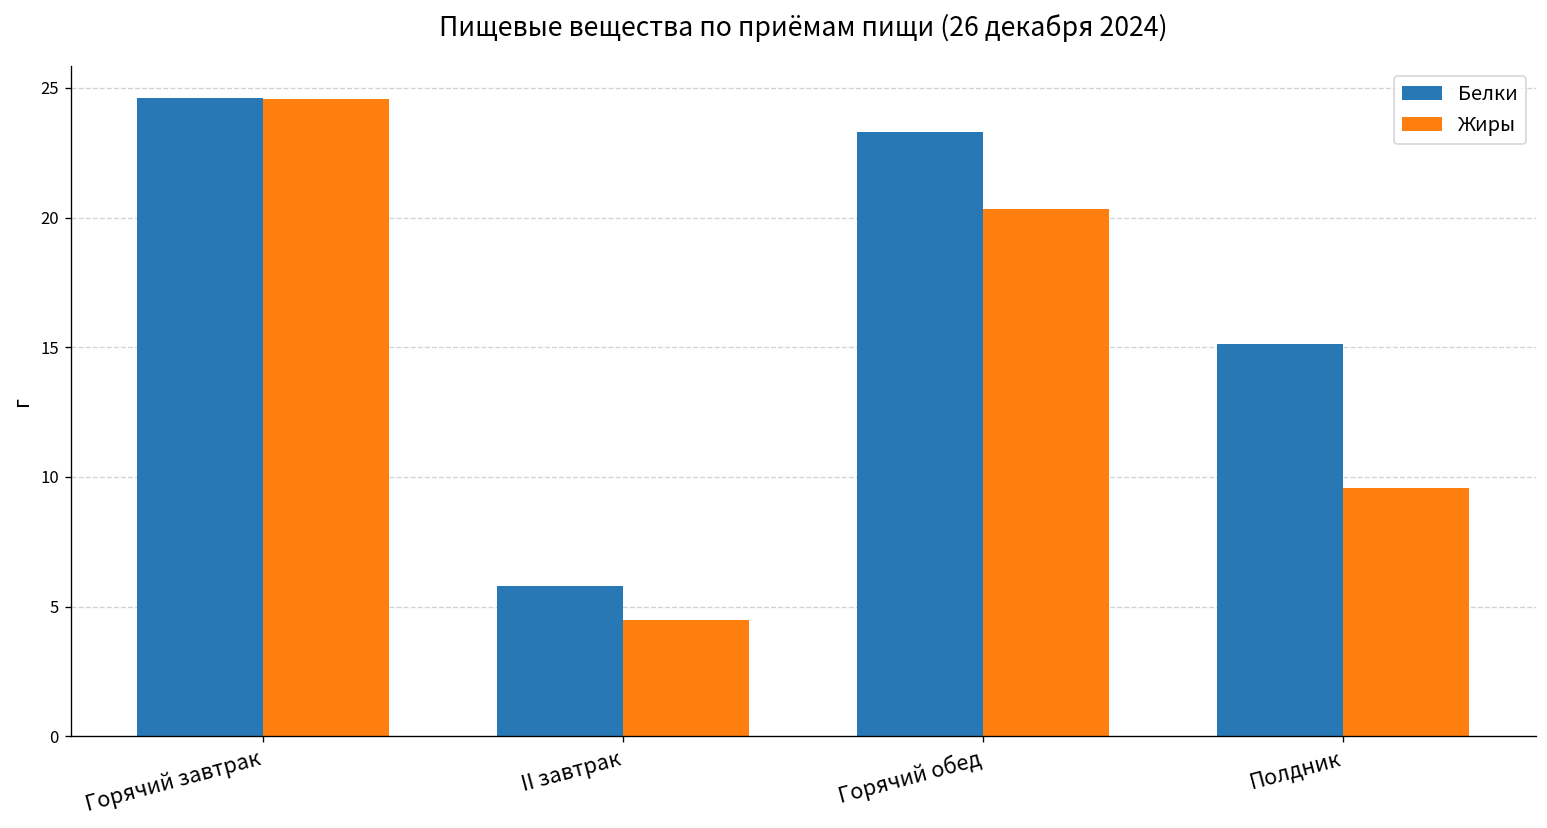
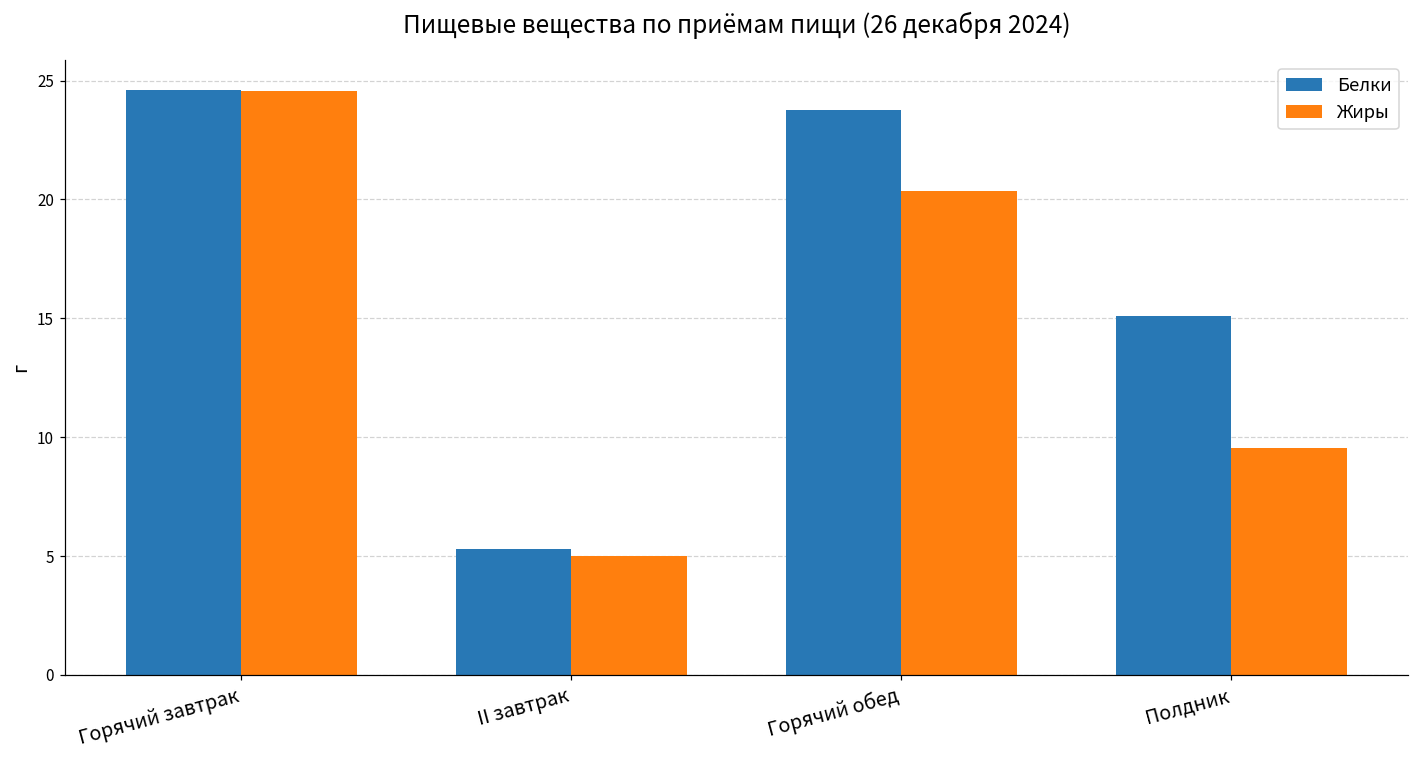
Белки, II завтрак: 5.8 -> 5.3
Жиры, II завтрак: 4.5 -> 5.0
Белки, Горячий обед: 23.3 -> 23.8
